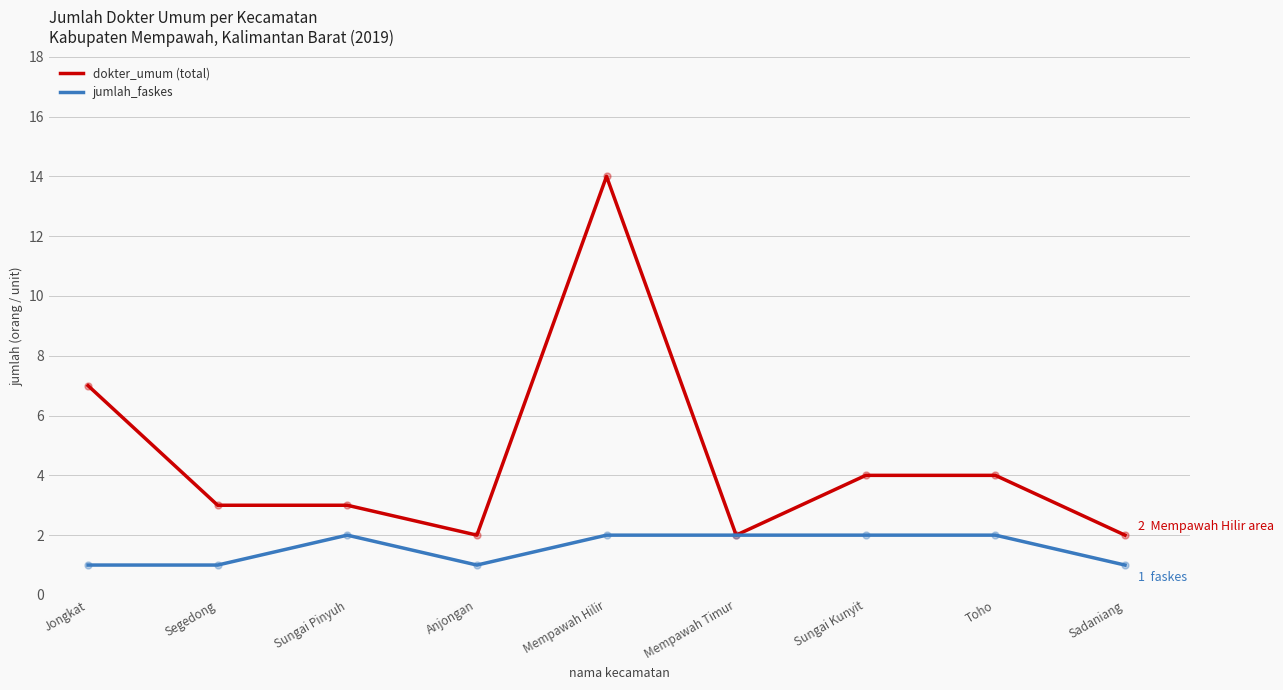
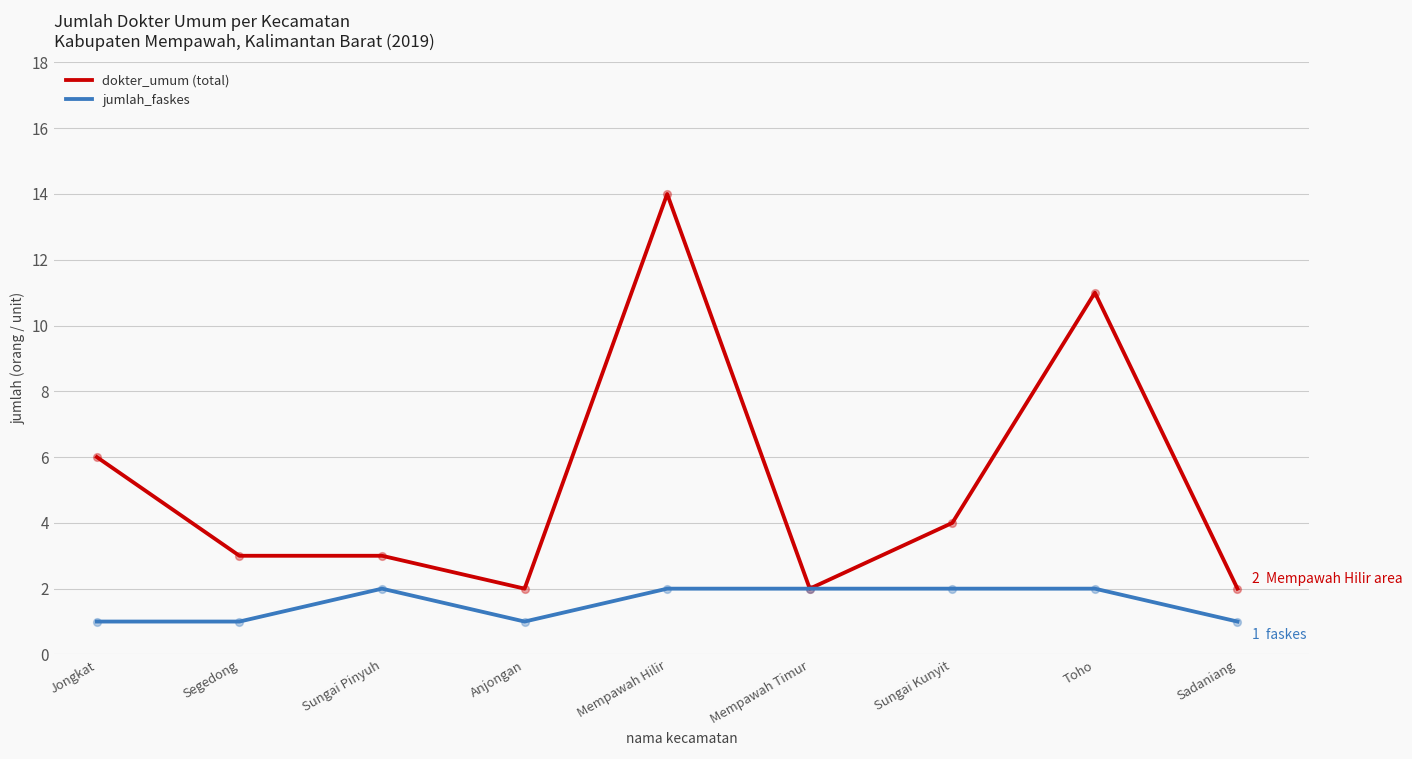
dokter_umum (total), Jongkat: 7 -> 6
dokter_umum (total), Toho: 4 -> 11
